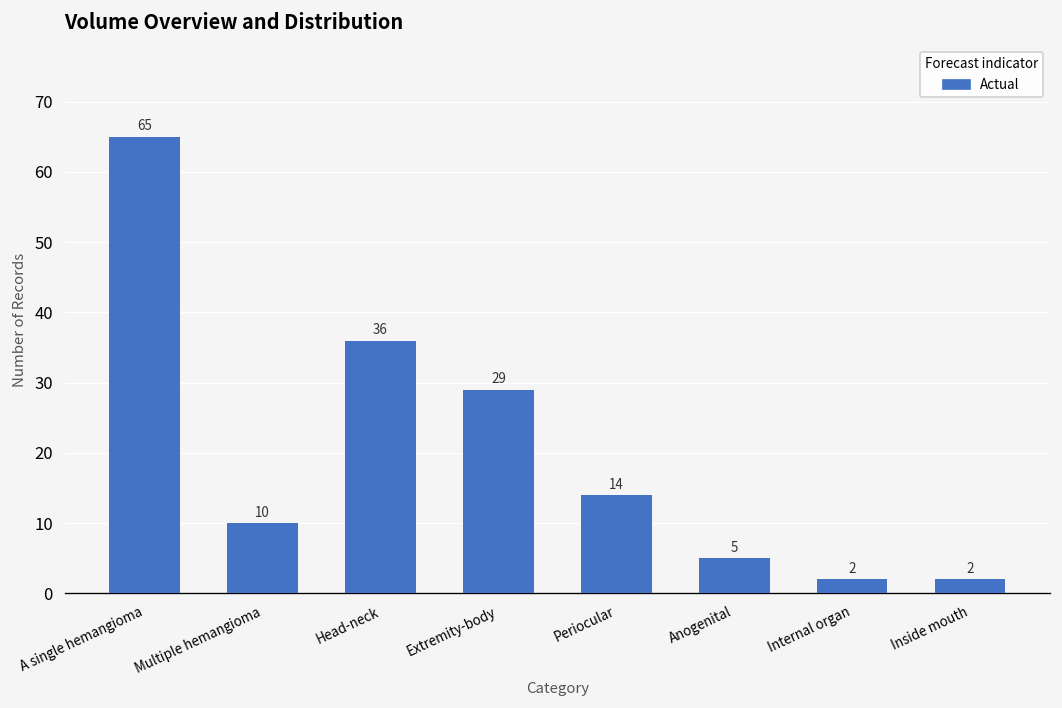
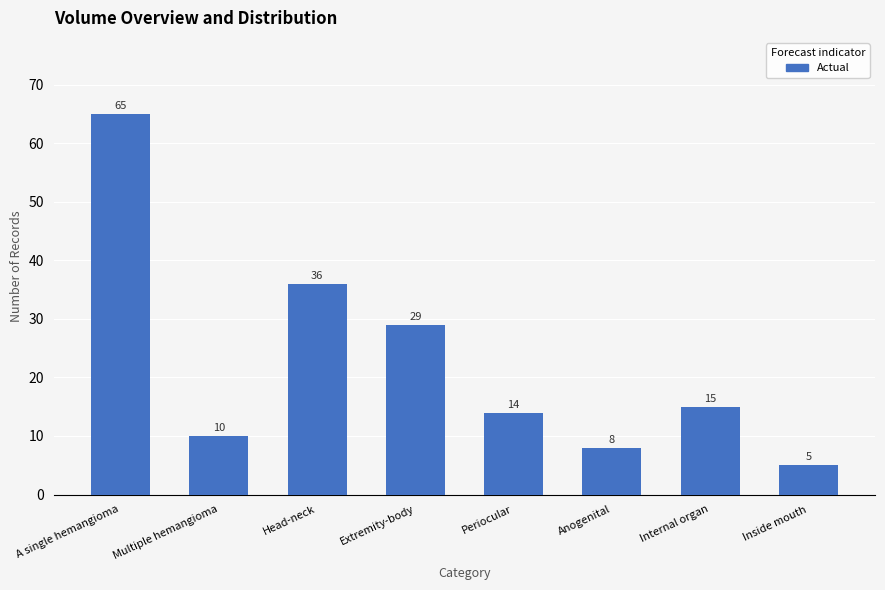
Anogenital: 5 -> 8
Internal organ: 2 -> 15
Inside mouth: 2 -> 5
